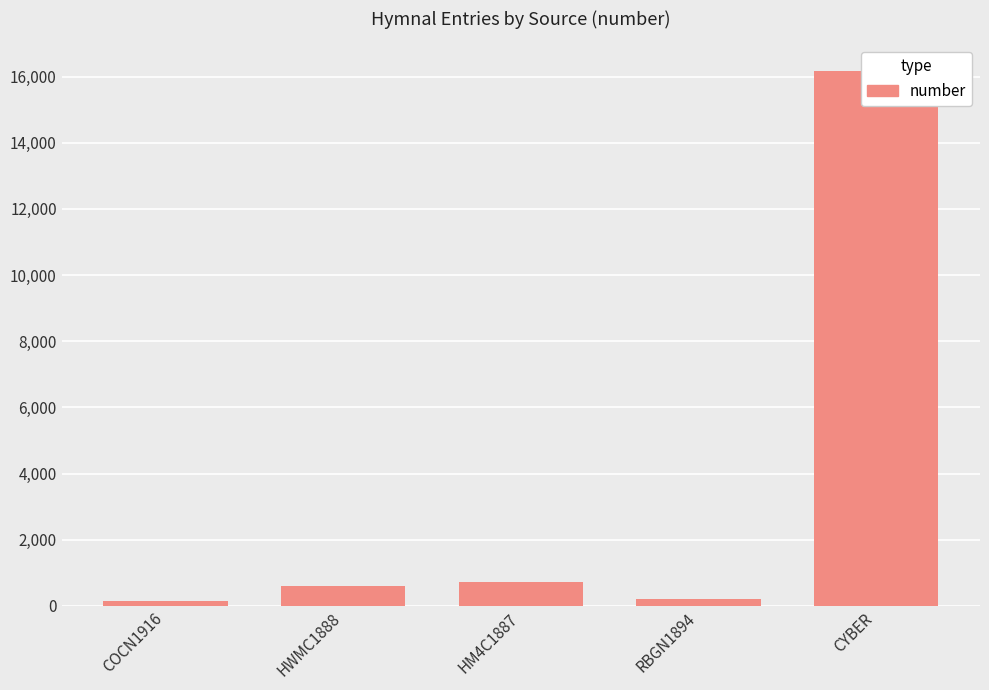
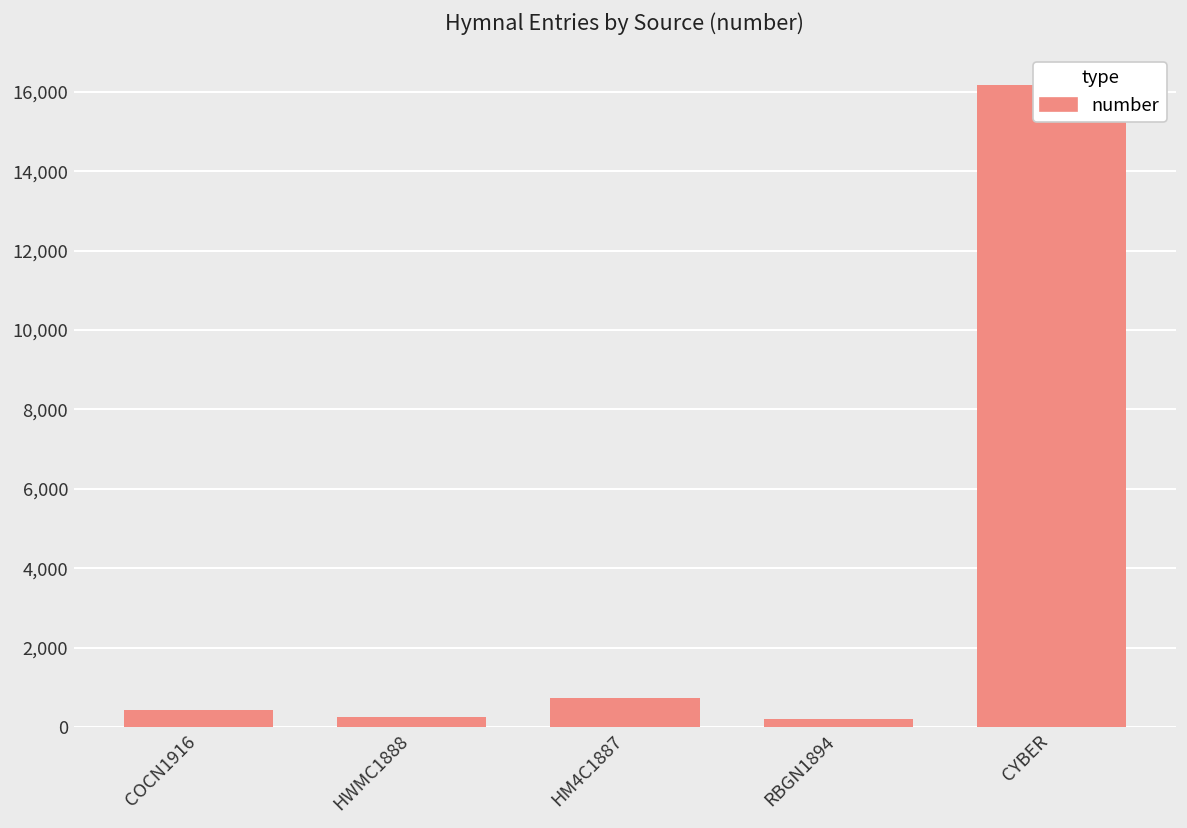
COCN1916: 200 -> 400
HWMC1888: 600 -> 200
